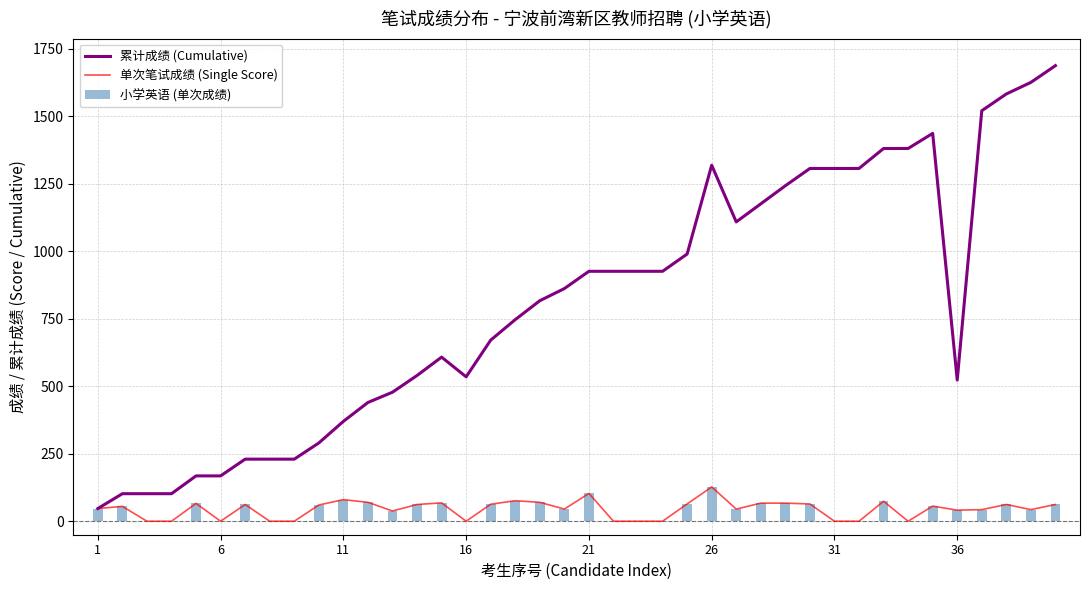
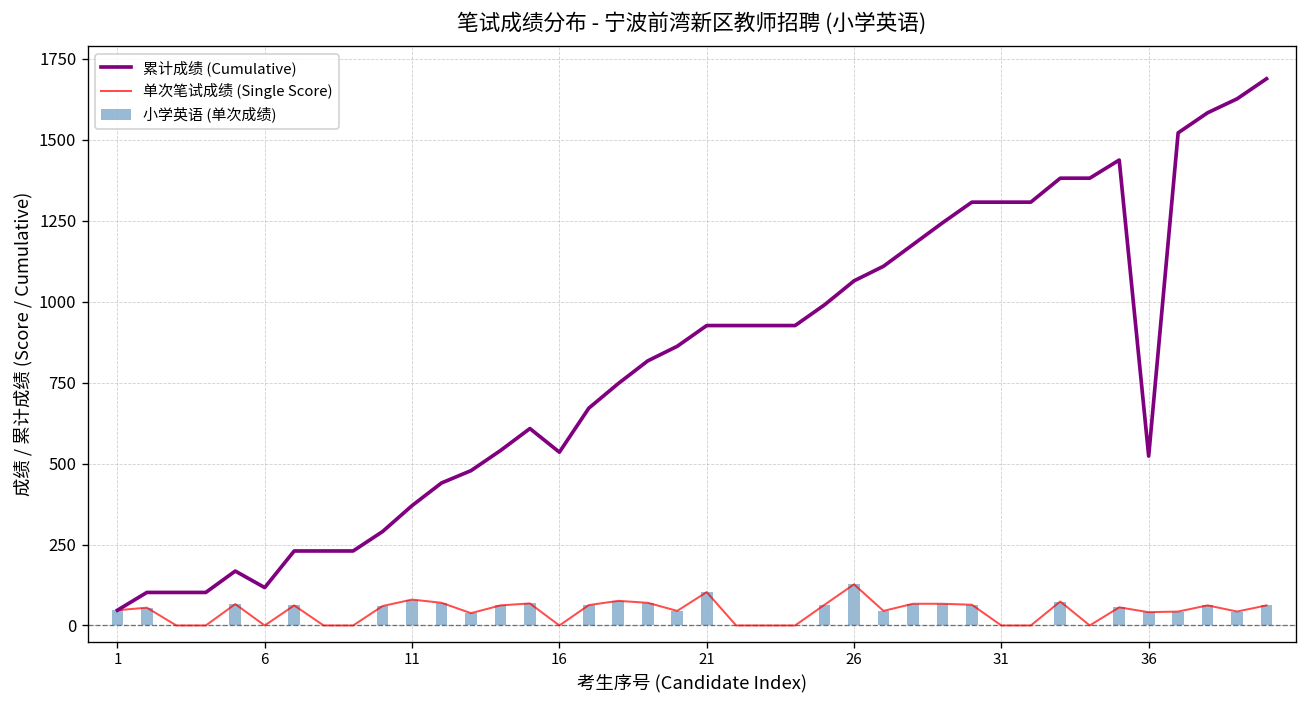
累计成绩 (Cumulative), 6: 170 -> 120
累计成绩 (Cumulative), 26: 1320 -> 1060
